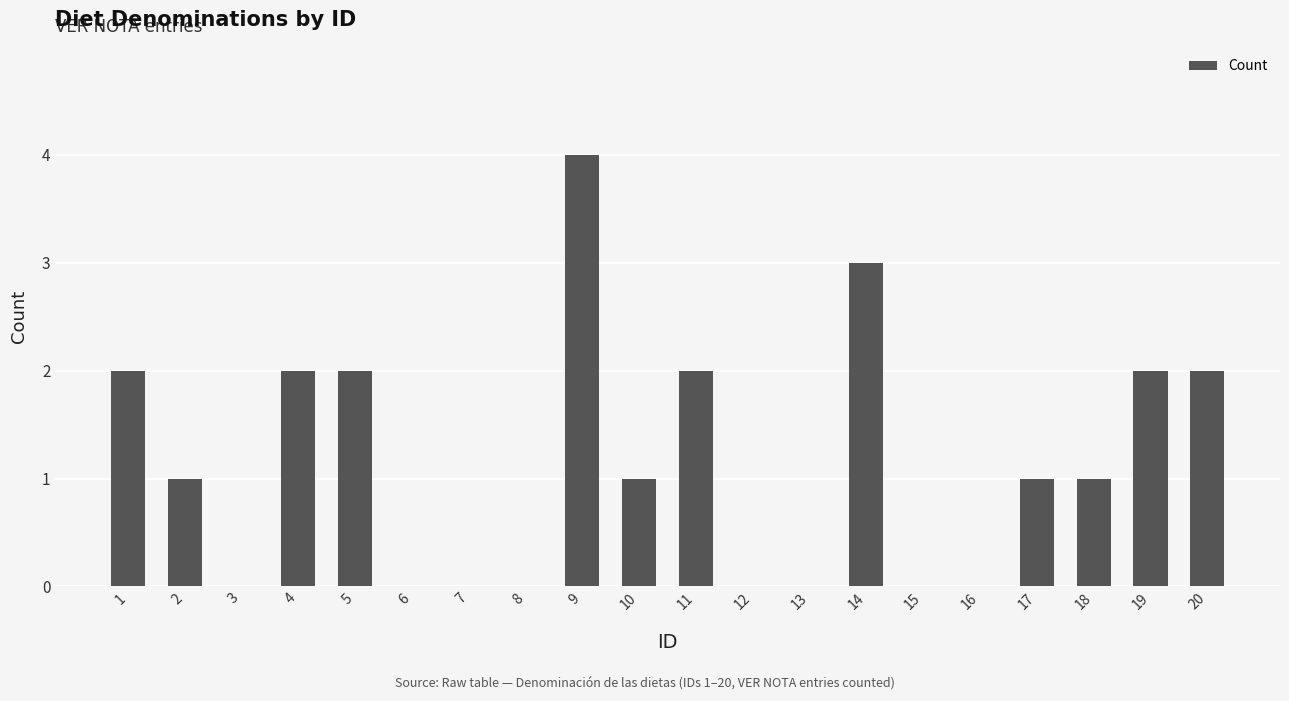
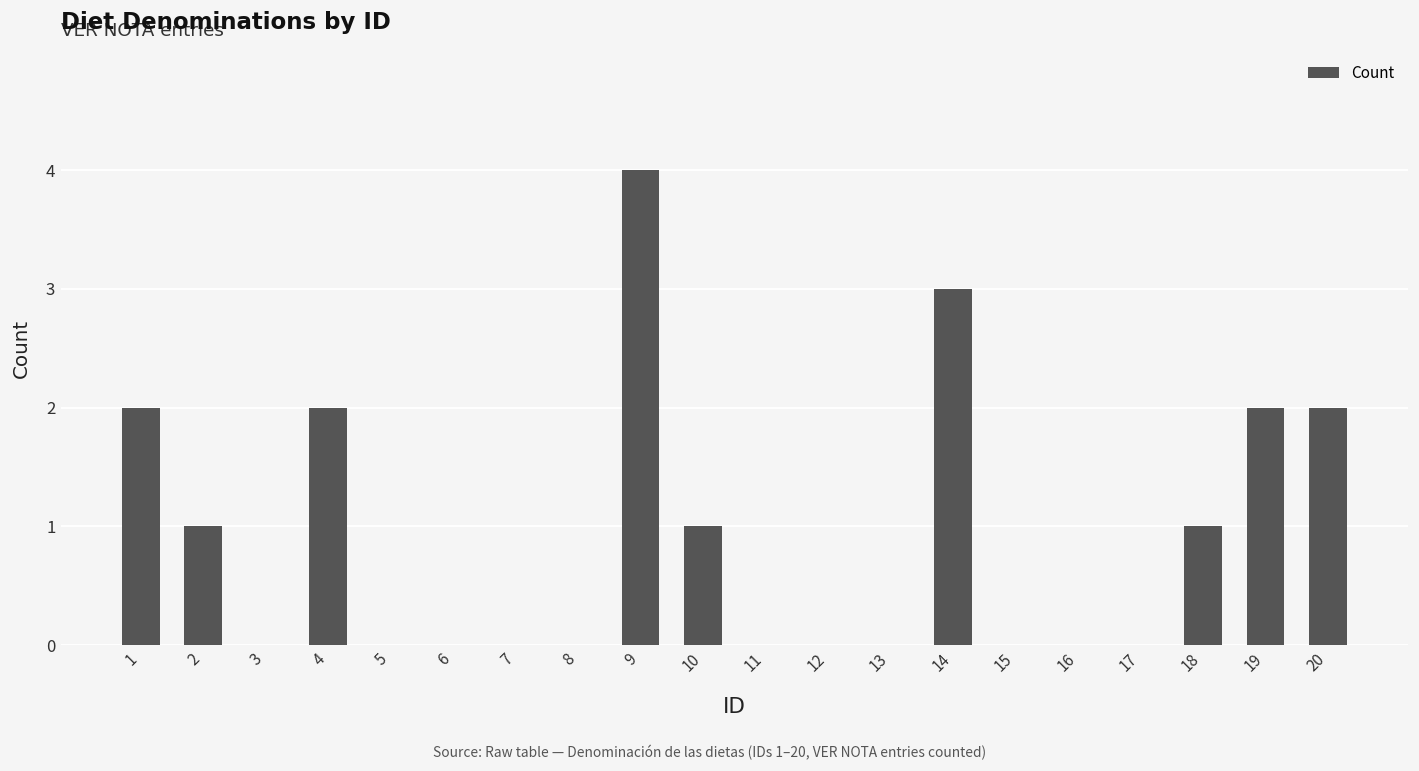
5: 2 -> 0
11: 2 -> 0
17: 1 -> 0
